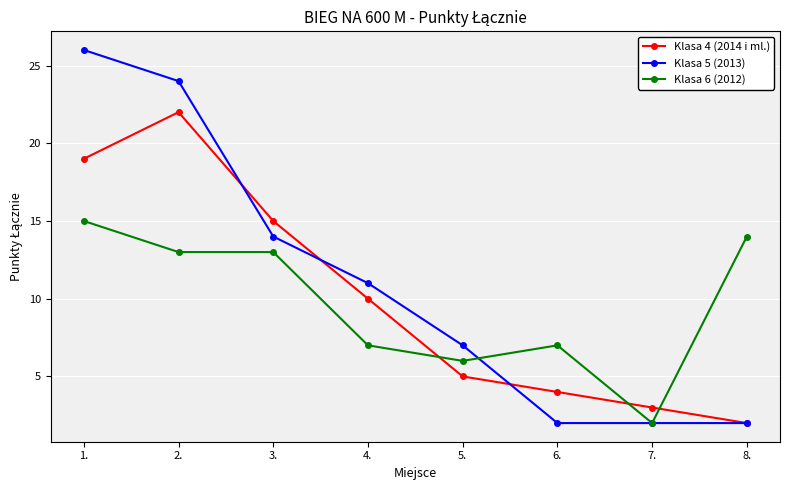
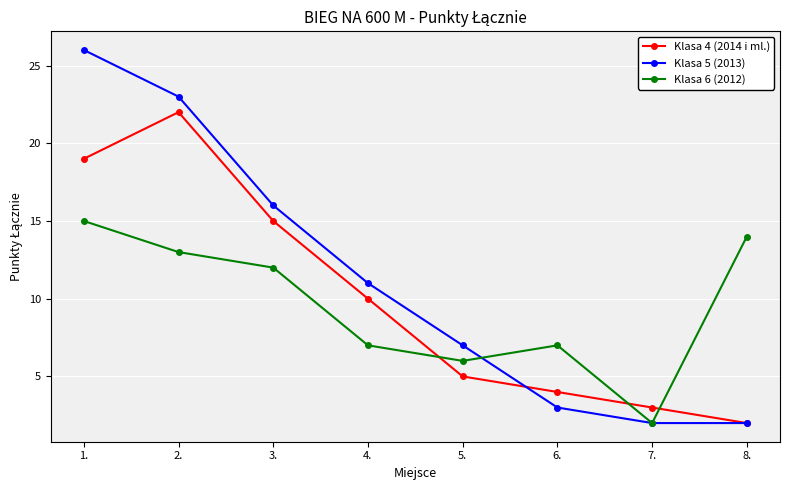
Klasa 5 (2013), 2.: 24 -> 23
Klasa 5 (2013), 3.: 14 -> 16
Klasa 6 (2012), 3.: 13 -> 12
Klasa 5 (2013), 6.: 2 -> 3
